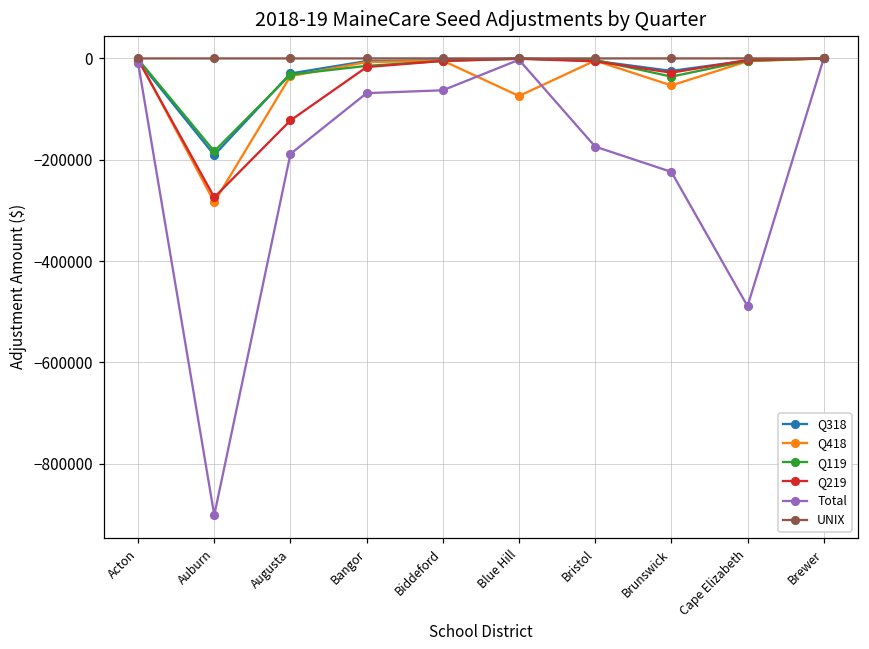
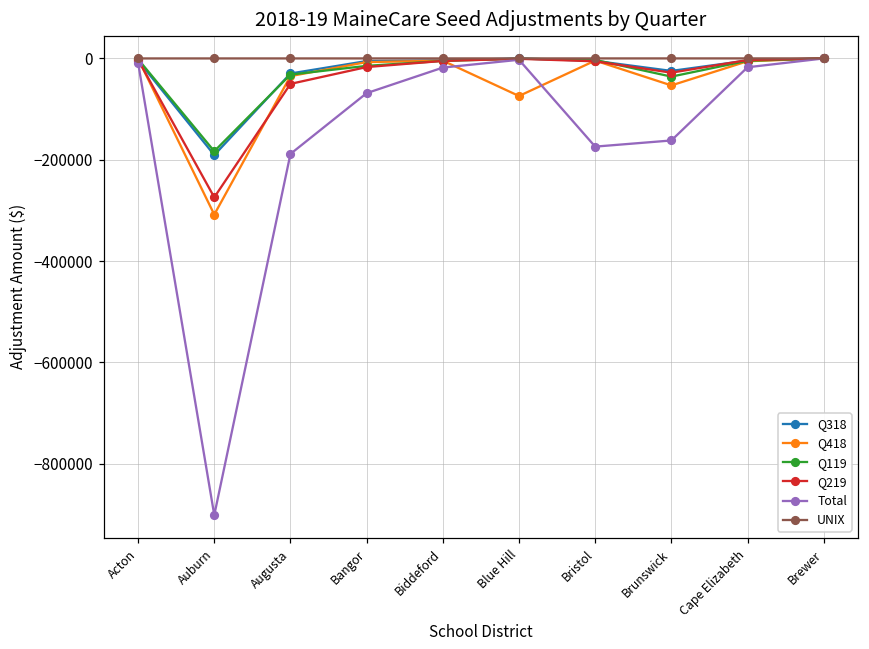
Q418, Auburn: -280000 -> -310000
Q219, Augusta: -120000 -> -50000
Total, Biddeford: -60000 -> -20000
Total, Brunswick: -220000 -> -160000
Total, Cape Elizabeth: -490000 -> -20000
